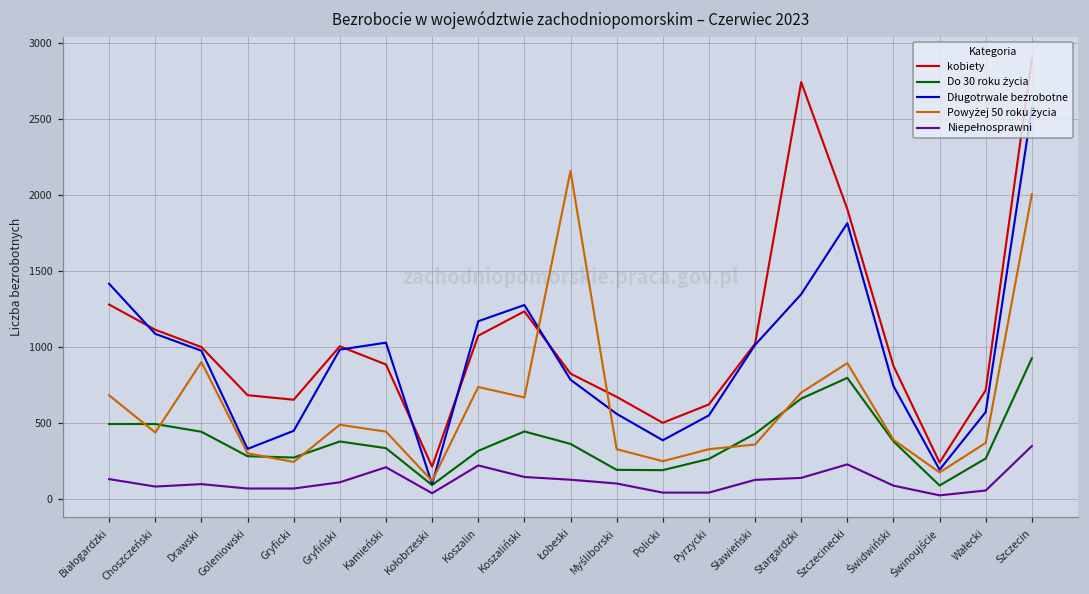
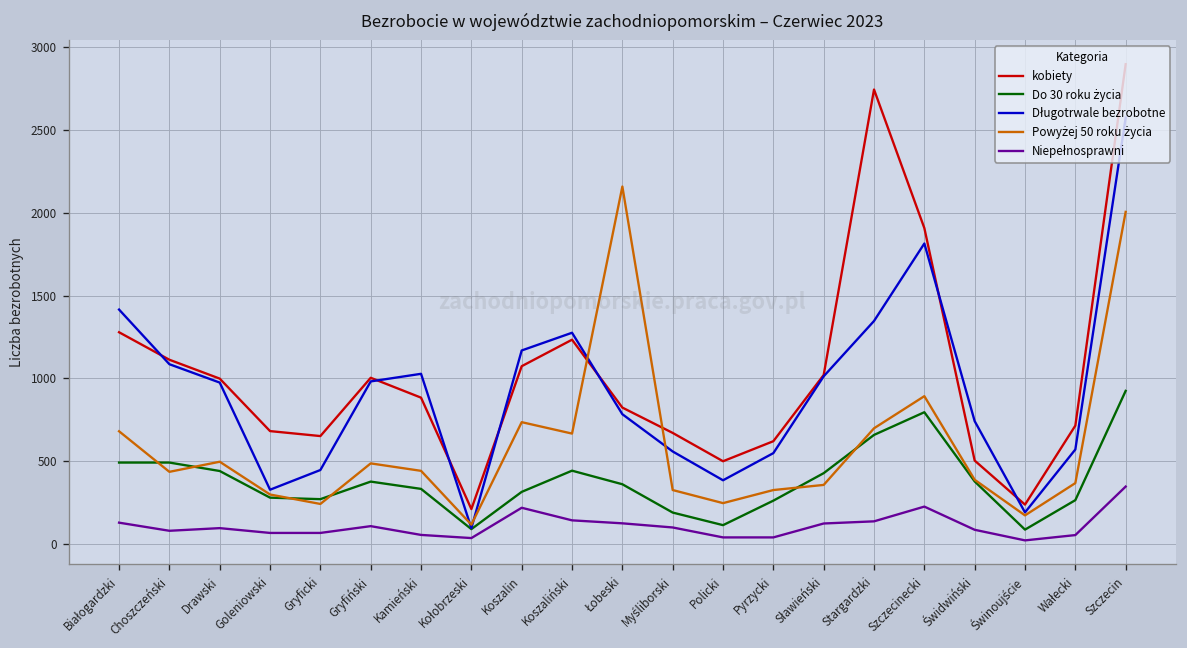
Powyżej 50 roku życia, Drawski: 900 -> 500
Niepełnosprawni, Kamieński: 210 -> 60
Do 30 roku życia, Policki: 190 -> 110
kobiety, Świdwiński: 880 -> 500
